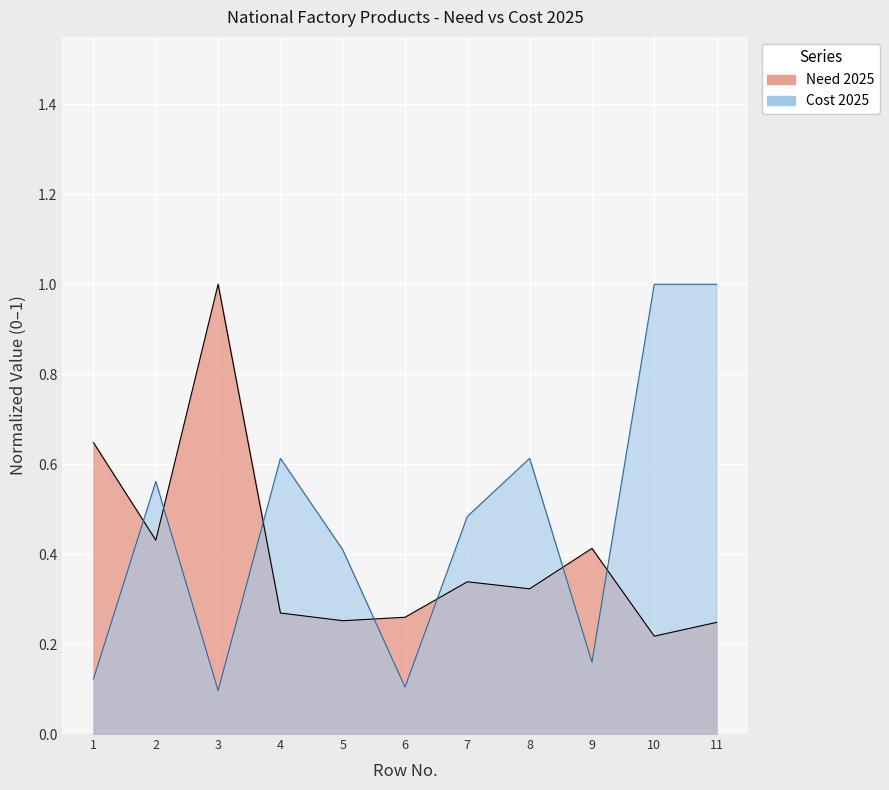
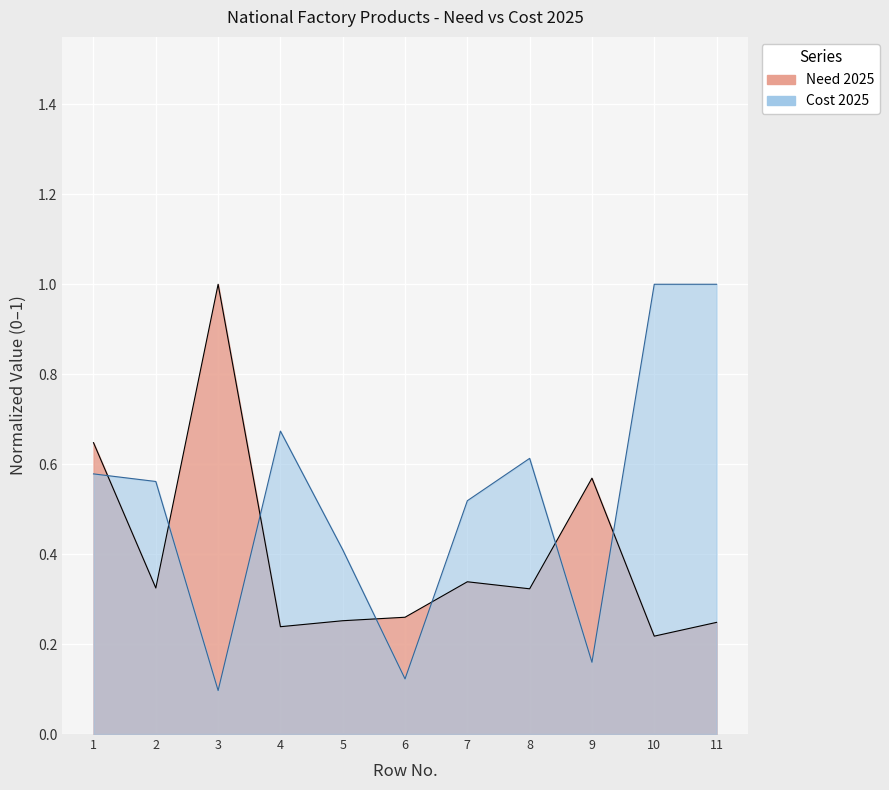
Cost 2025, 1: 0.12 -> 0.58
Need 2025, 2: 0.43 -> 0.32
Need 2025, 4: 0.27 -> 0.24
Cost 2025, 4: 0.61 -> 0.67
Cost 2025, 6: 0.10 -> 0.12
Cost 2025, 7: 0.48 -> 0.52
Need 2025, 9: 0.41 -> 0.57
